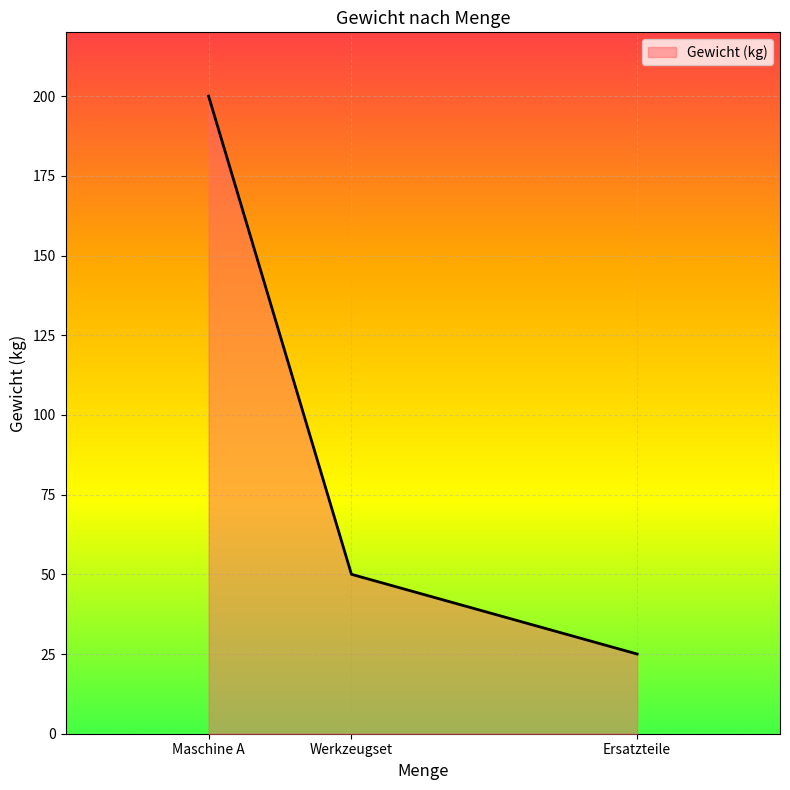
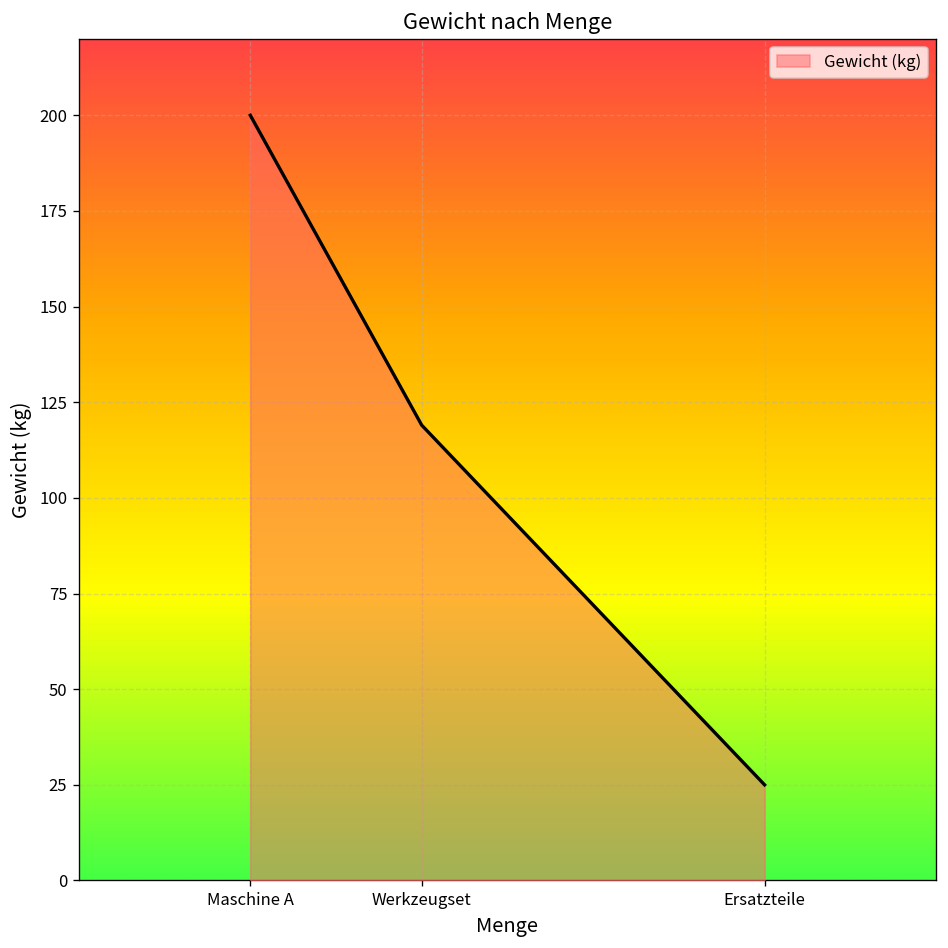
Werkzeugset: 50 -> 119
